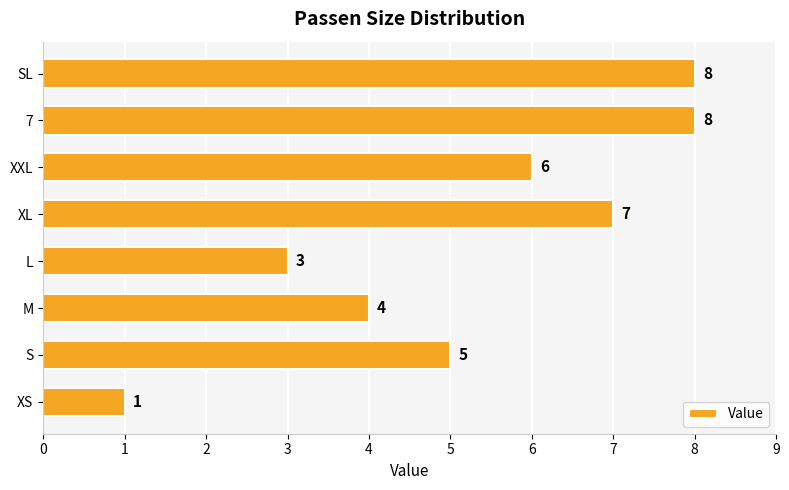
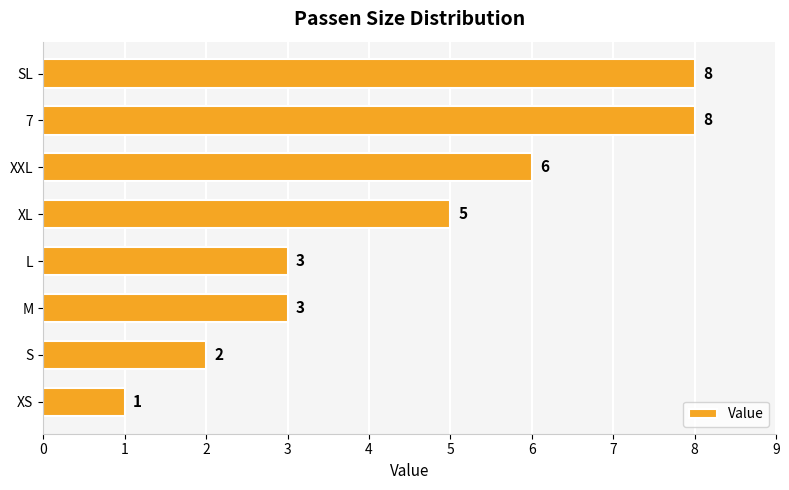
XL: 7 -> 5
M: 4 -> 3
S: 5 -> 2
